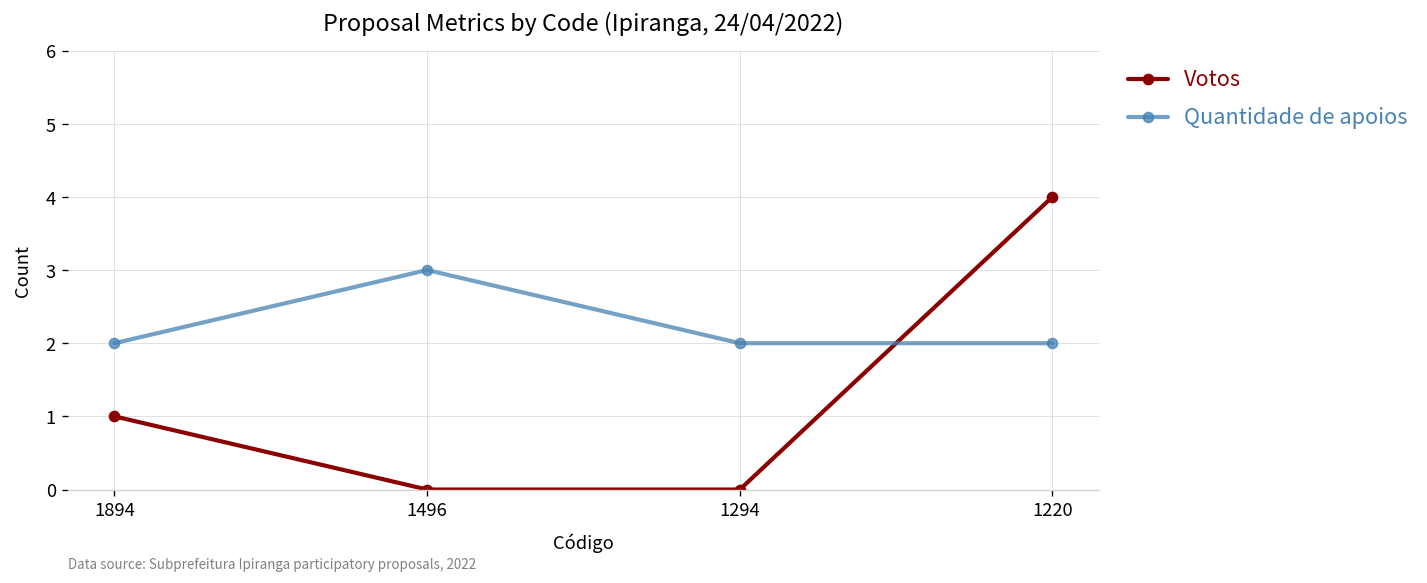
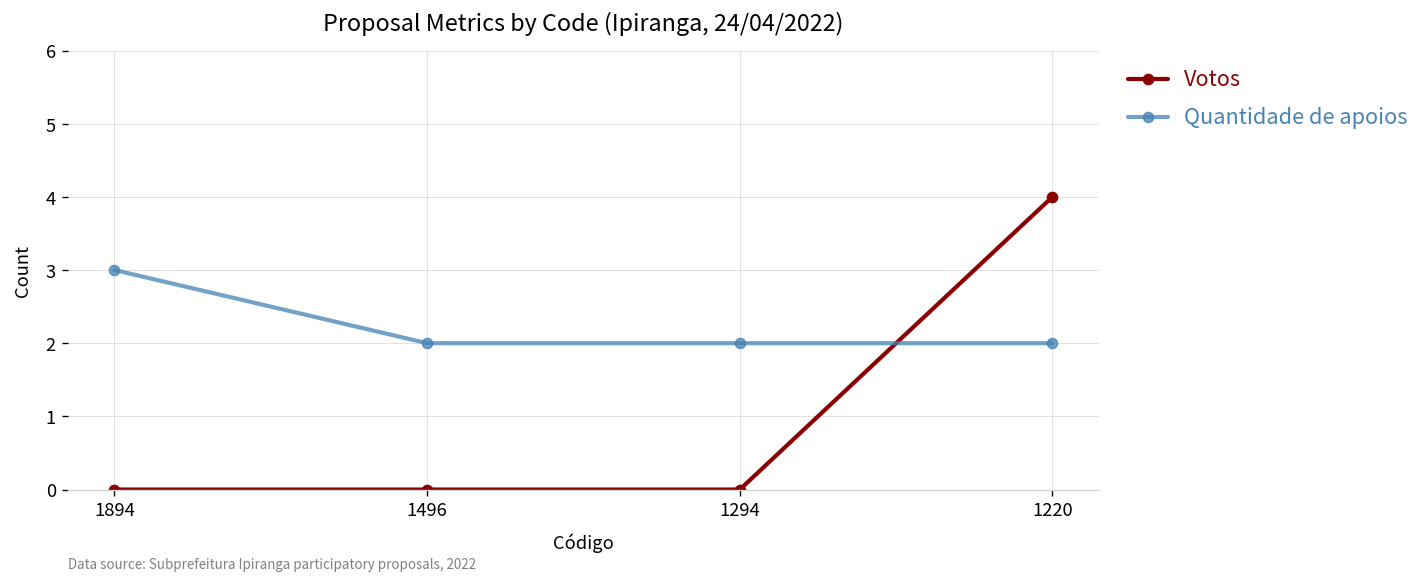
Votos, 1894: 1 -> 0
Quantidade de apoios, 1894: 2 -> 3
Quantidade de apoios, 1496: 3 -> 2
